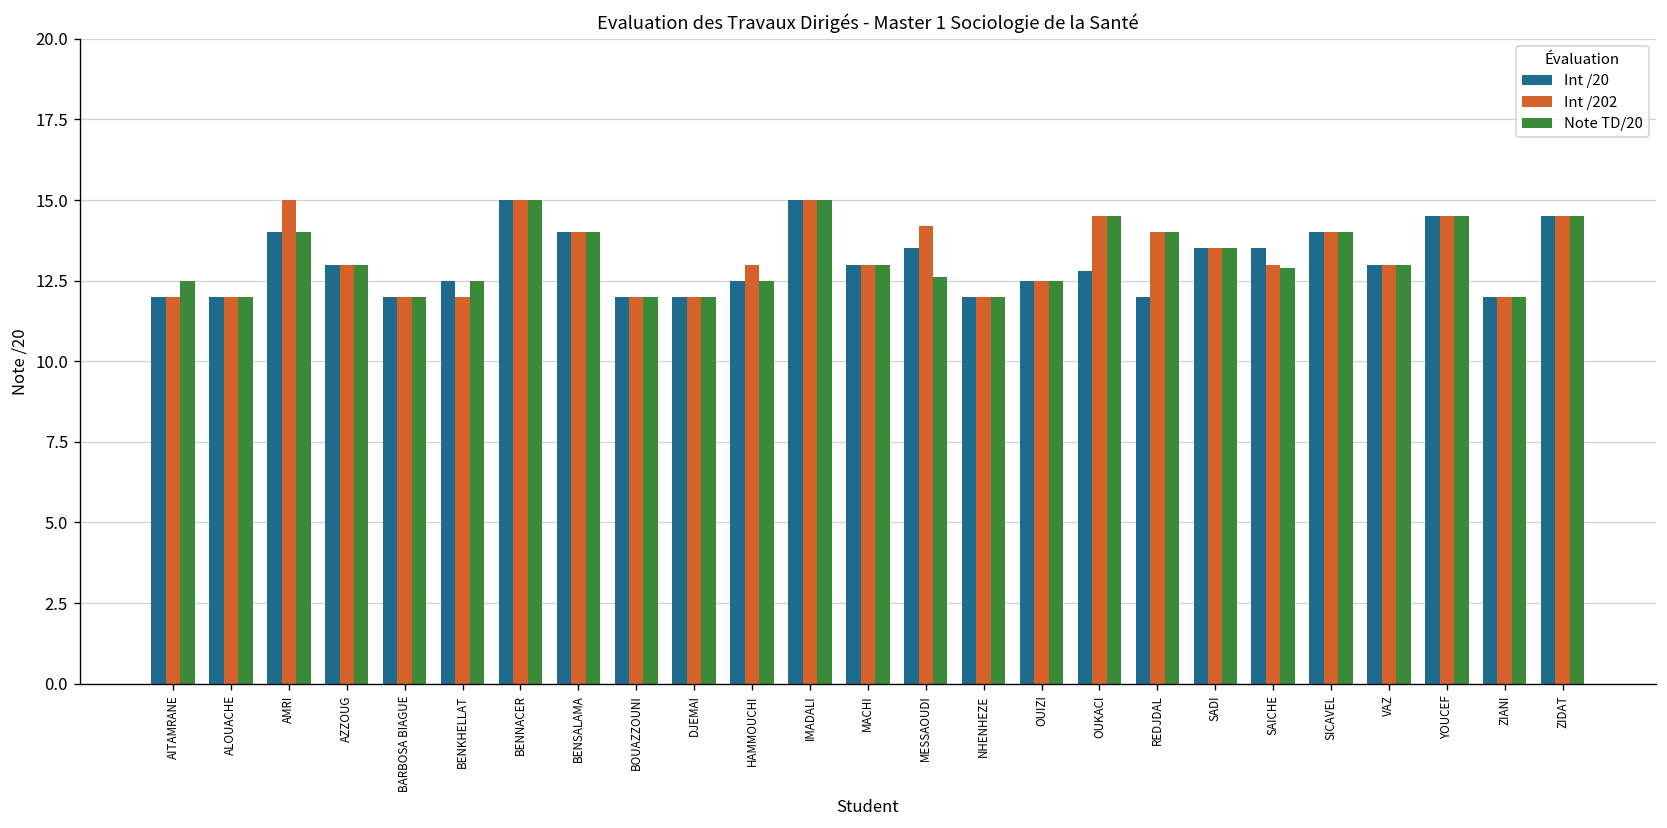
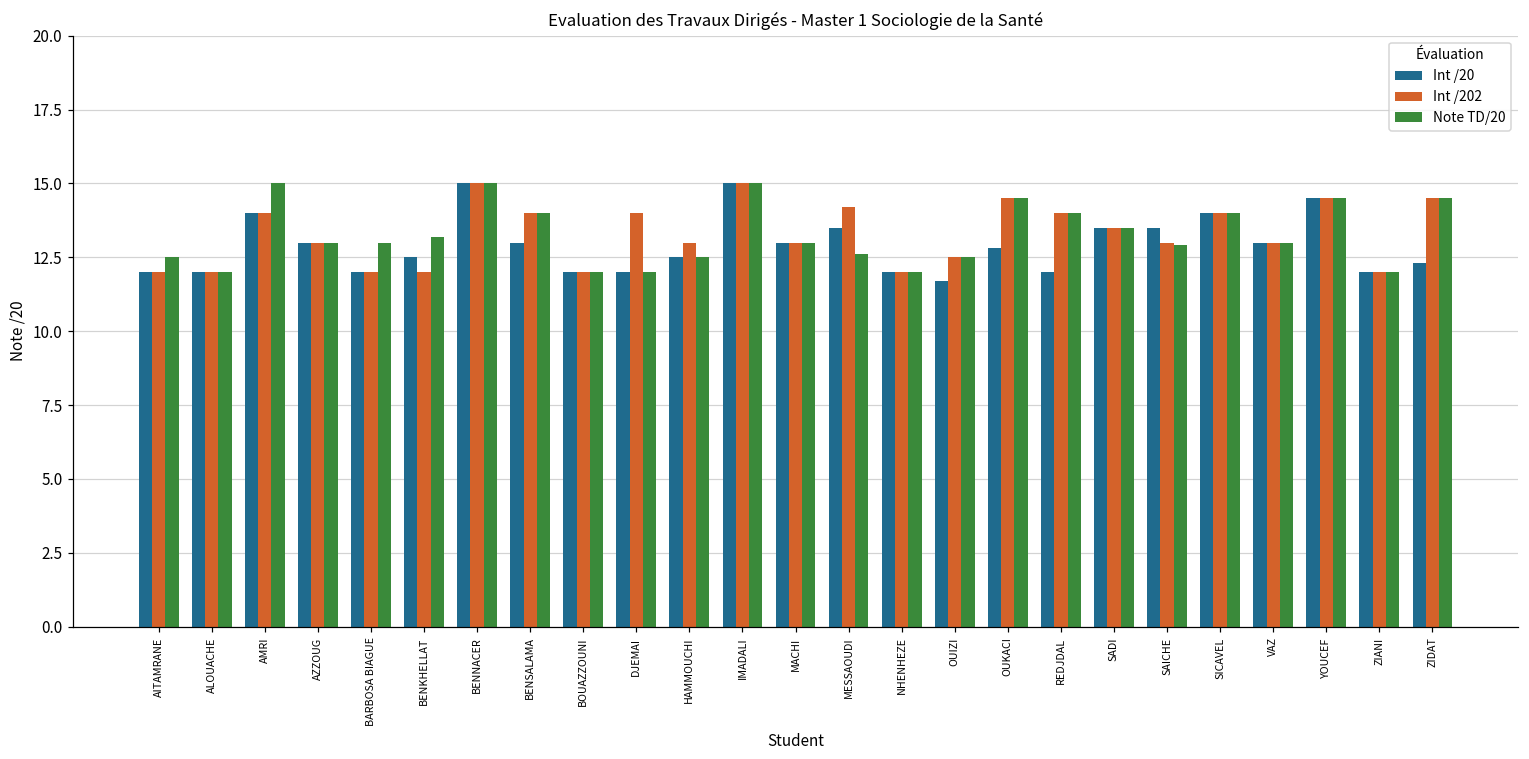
Int /202, AMRI: 15 -> 14
Note TD/20, AMRI: 14 -> 15
Note TD/20, BARBOSA BIAGUE: 12 -> 13
Note TD/20, BENKHELLAT: 12.5 -> 13.2
Int /20, BENSALAMA: 14 -> 13
Int /202, DJEMAI: 12 -> 14
Int /20, OUIZI: 12.5 -> 11.7
Int /20, ZIDAT: 14.5 -> 12.3
